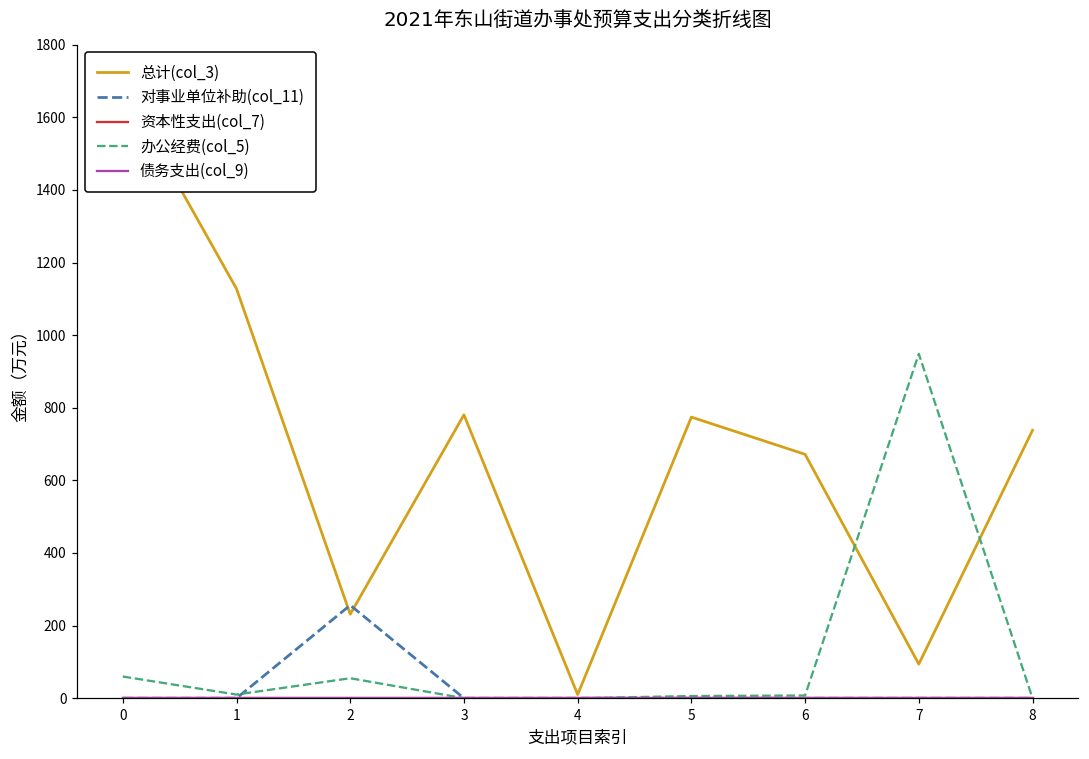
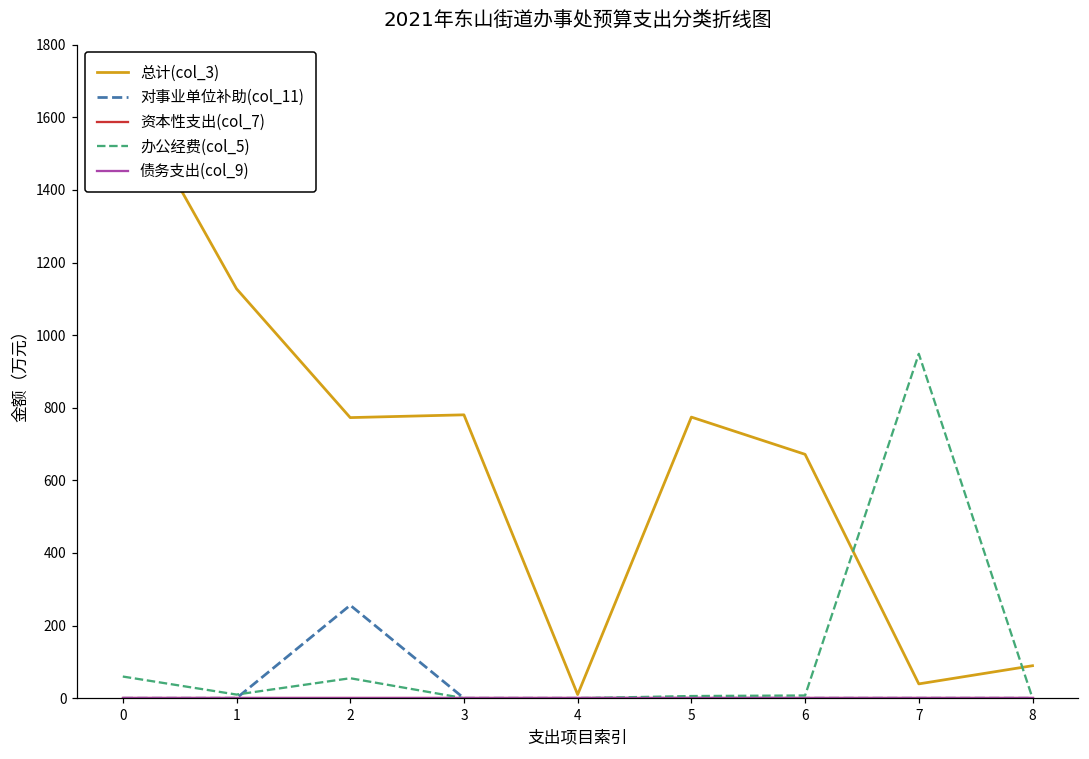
总计(col_3), 2: 230 -> 770
总计(col_3), 7: 90 -> 40
总计(col_3), 8: 740 -> 90
